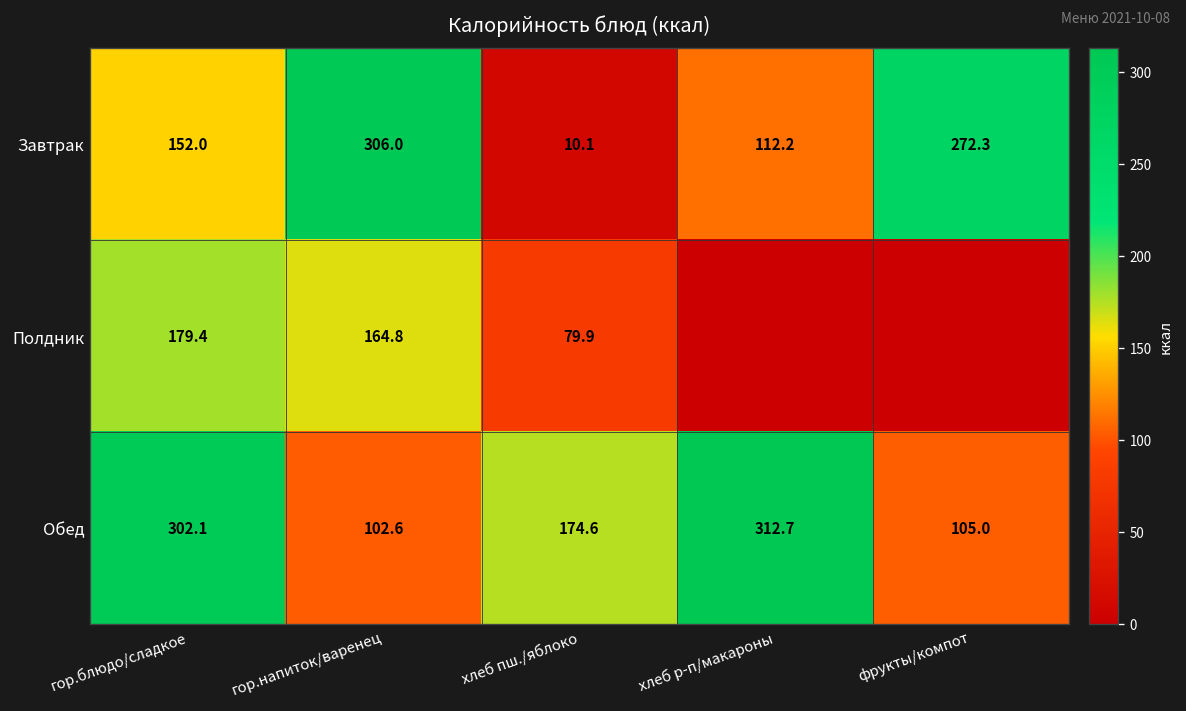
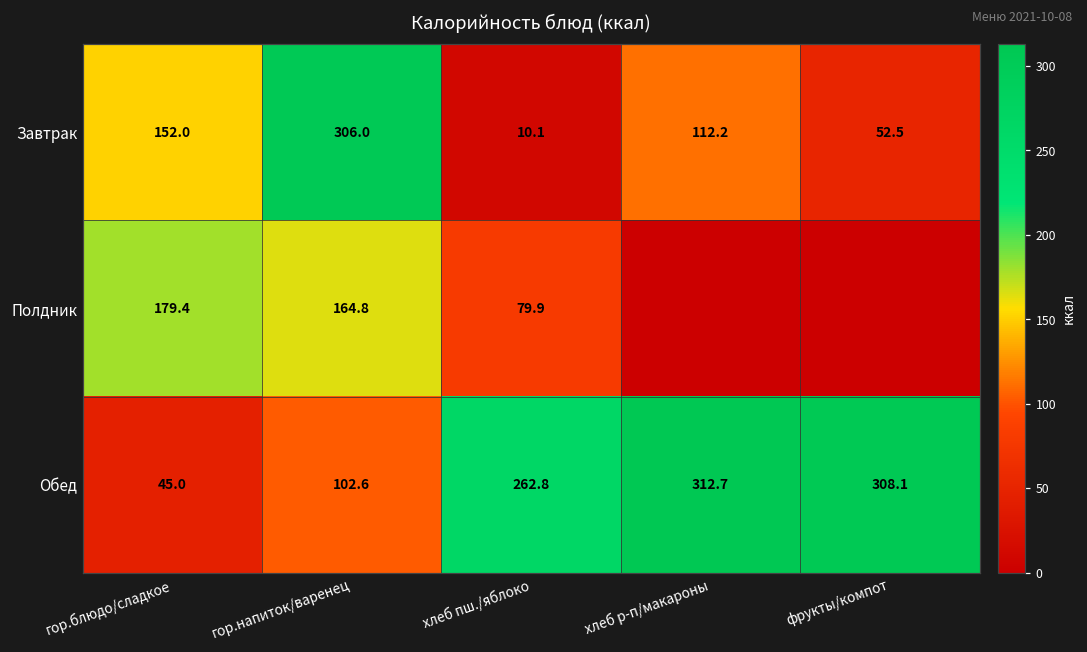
Завтрак, фрукты/компот: 272.3 -> 52.5
Обед, гор.блюдо/сладкое: 302.1 -> 45.0
Обед, хлеб пш./яблоко: 174.6 -> 262.8
Обед, фрукты/компот: 105.0 -> 308.1
